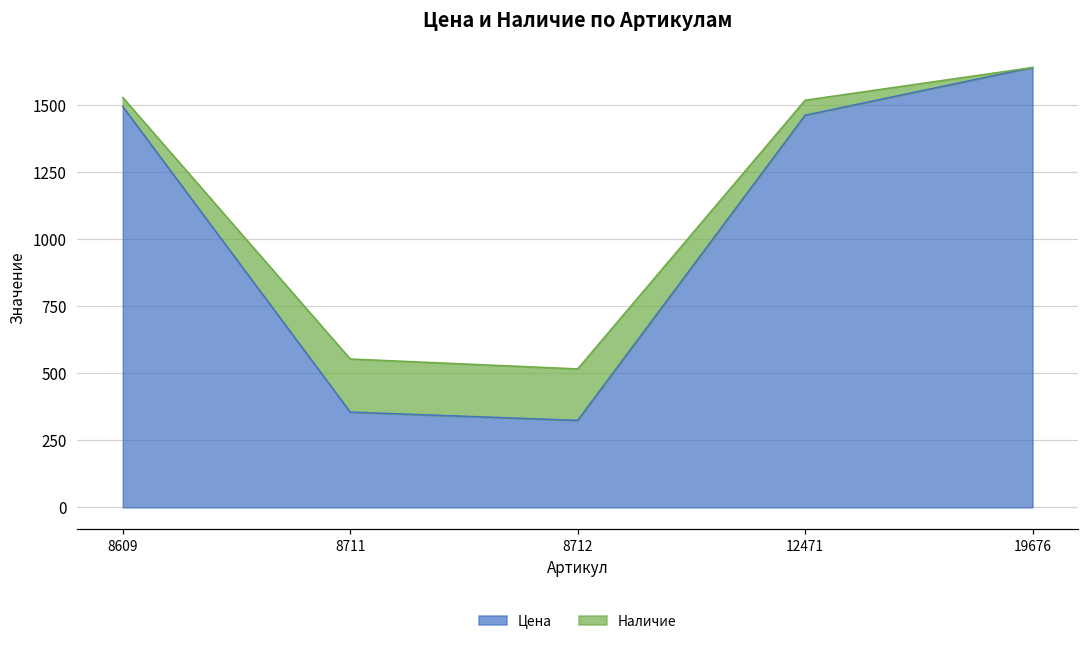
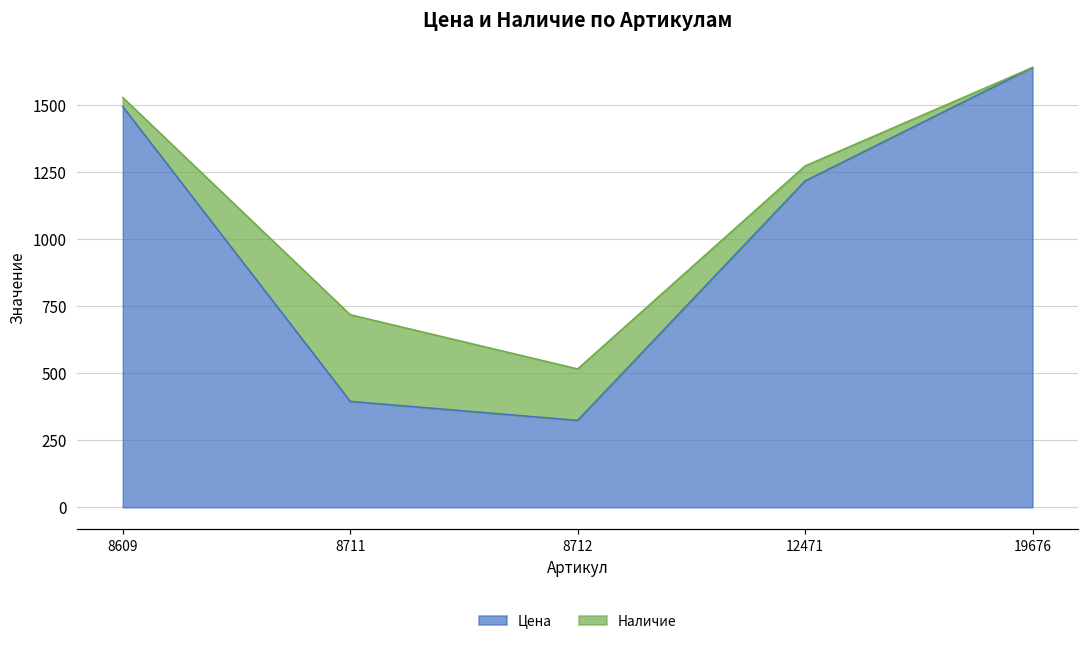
Цена, 8711: 360 -> 400
Наличие, 8711: 200 -> 320
Цена, 12471: 1460 -> 1220
